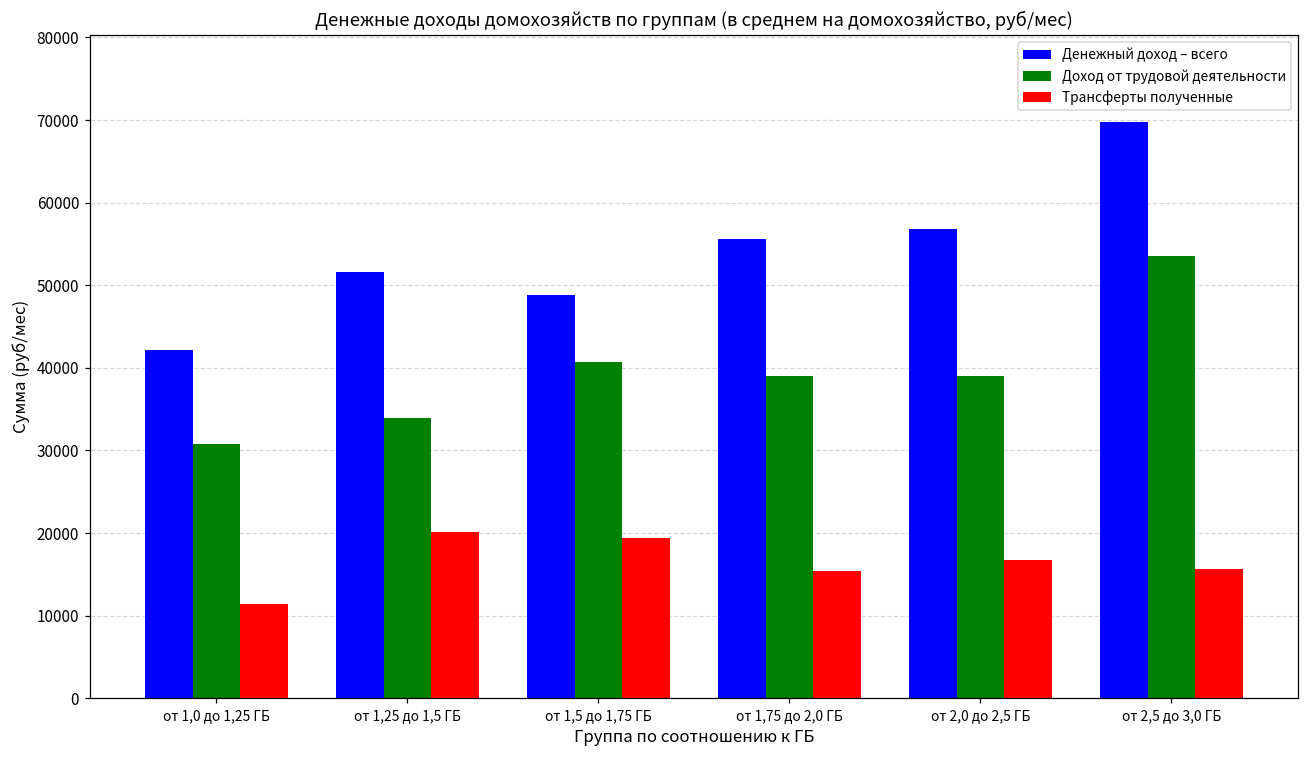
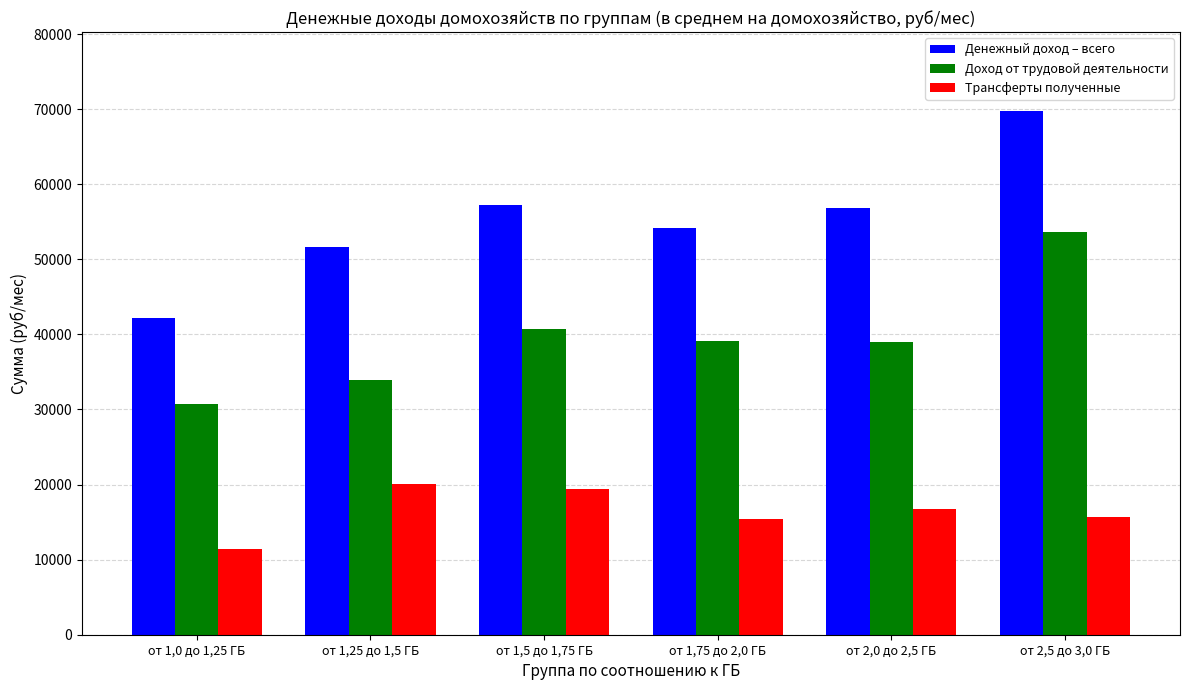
Денежный доход – всего, от 1,5 до 1,75 ГБ: 49000 -> 57000
Денежный доход – всего, от 1,75 до 2,0 ГБ: 56000 -> 54000
